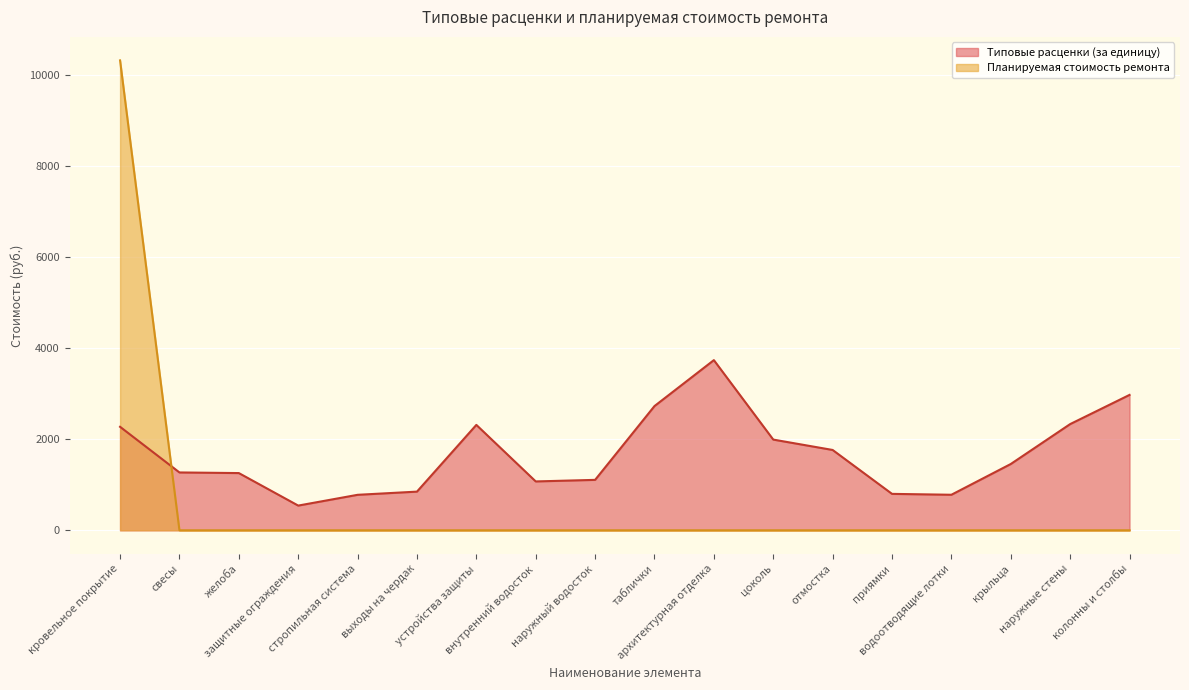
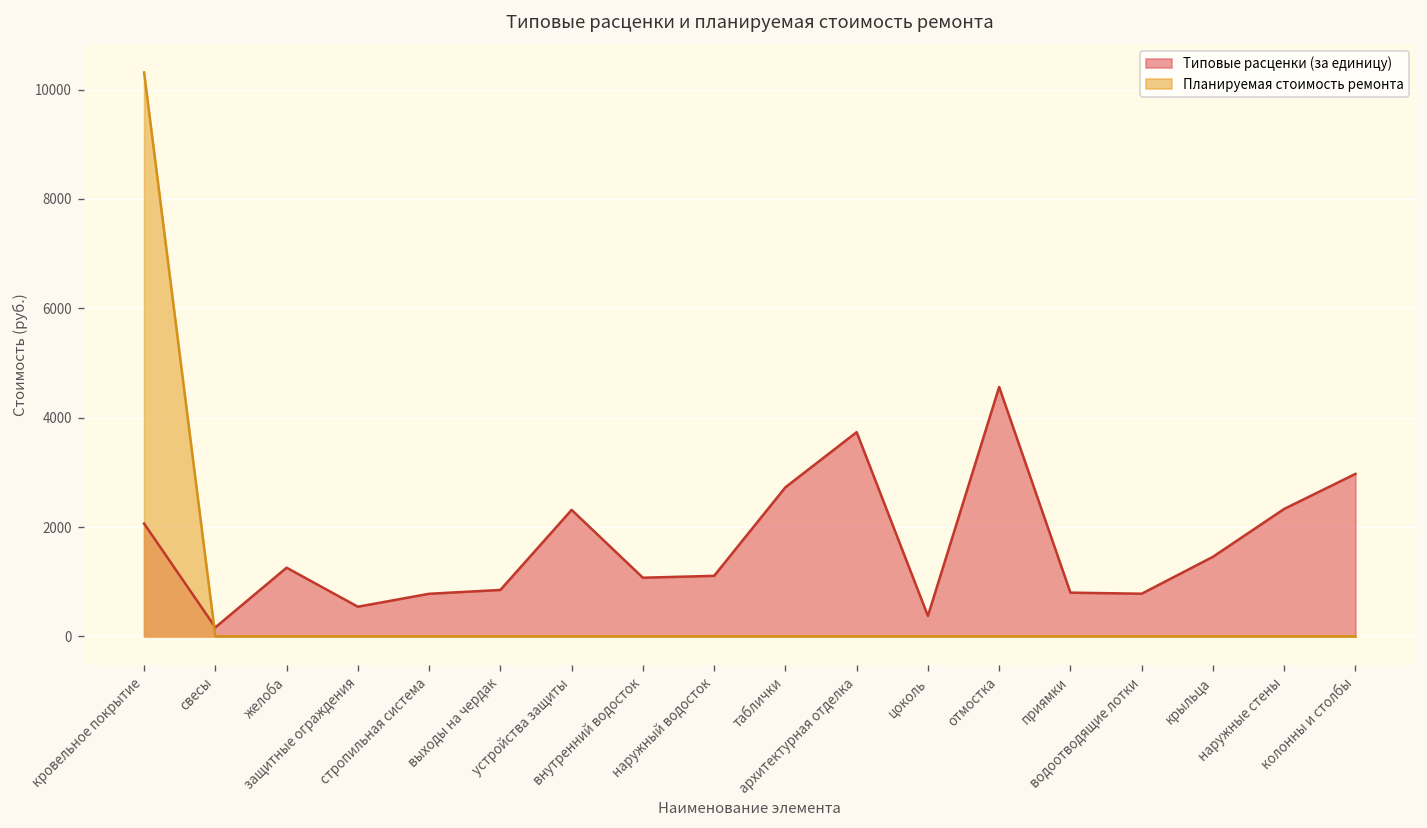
Типовые расценки (за единицу), кровельное покрытие: 2300 -> 2100
Типовые расценки (за единицу), свесы: 1300 -> 200
Типовые расценки (за единицу), цоколь: 2000 -> 400
Типовые расценки (за единицу), отмостка: 1800 -> 4600
